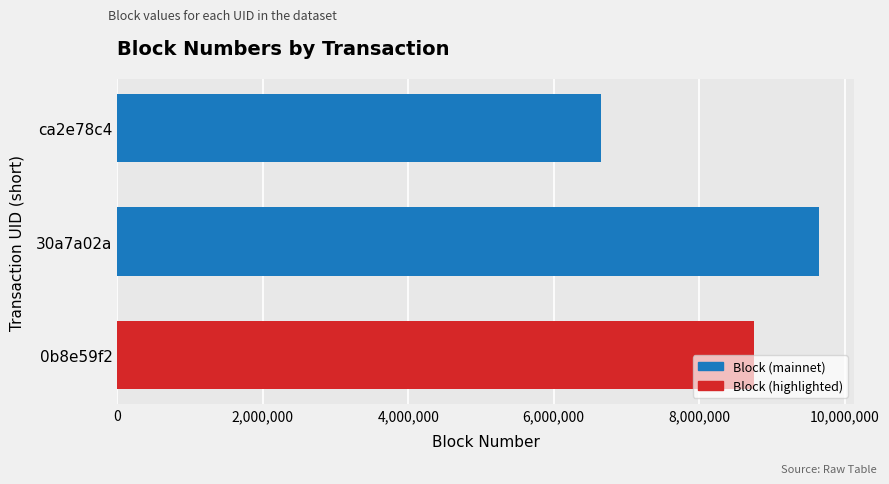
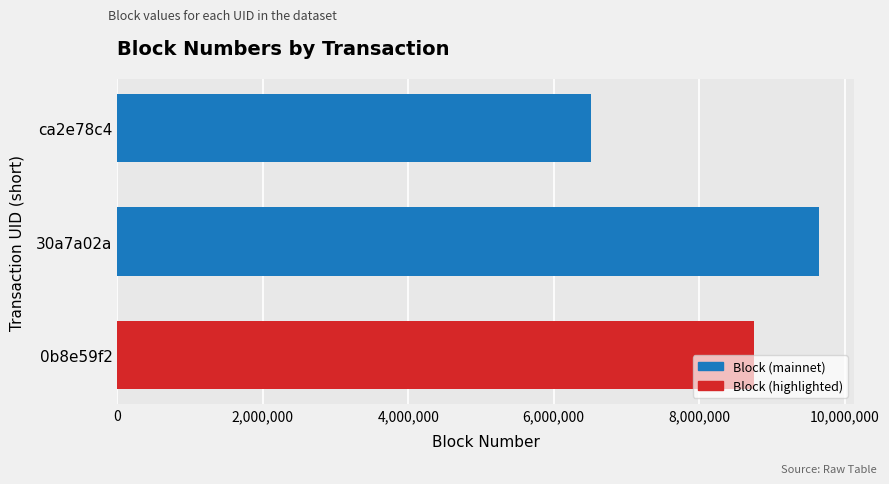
ca2e78c4: 6,600,000 -> 6,500,000
